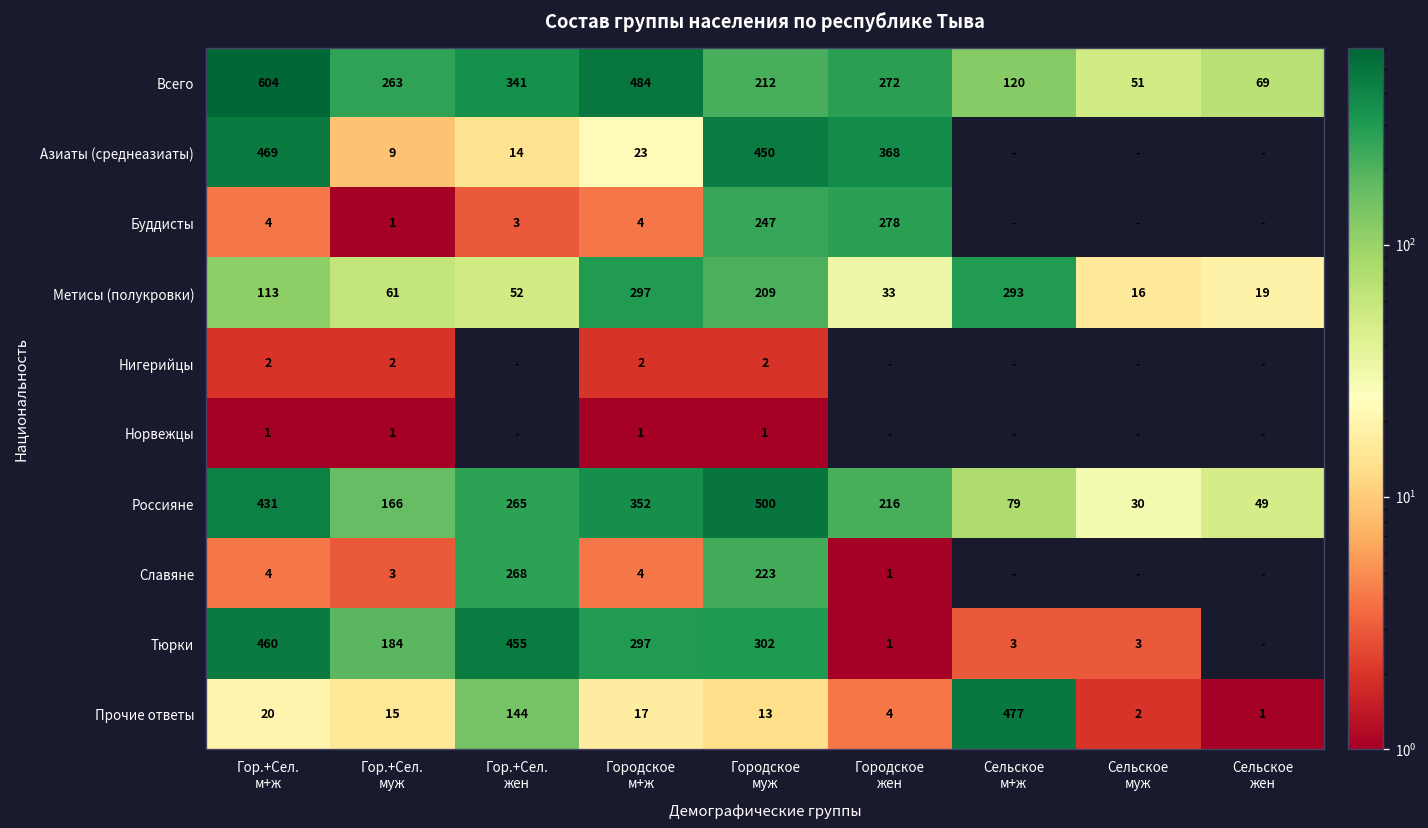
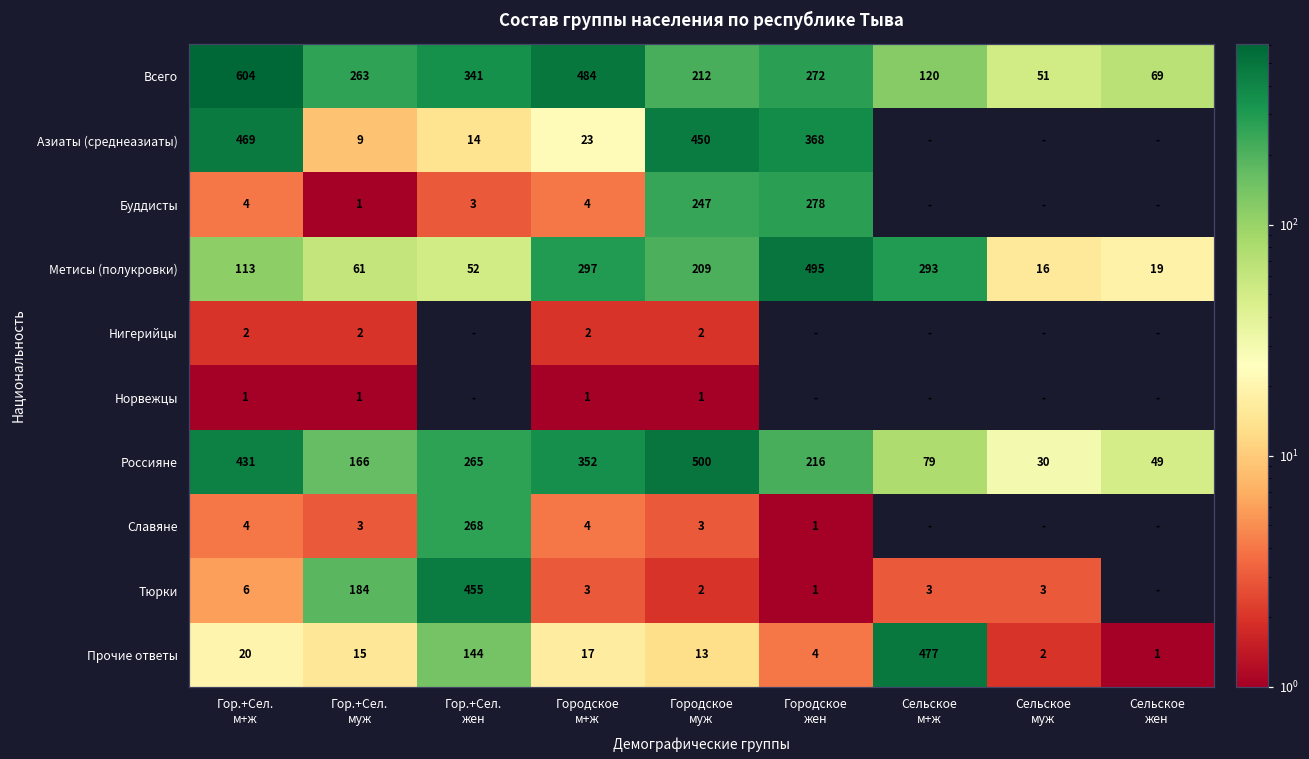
Метисы (полукровки), Городское жен: 33 -> 495
Славяне, Городское муж: 223 -> 3
Тюрки, Гор.+Сел. м+ж: 460 -> 6
Тюрки, Городское м+ж: 297 -> 3
Тюрки, Городское муж: 302 -> 2
